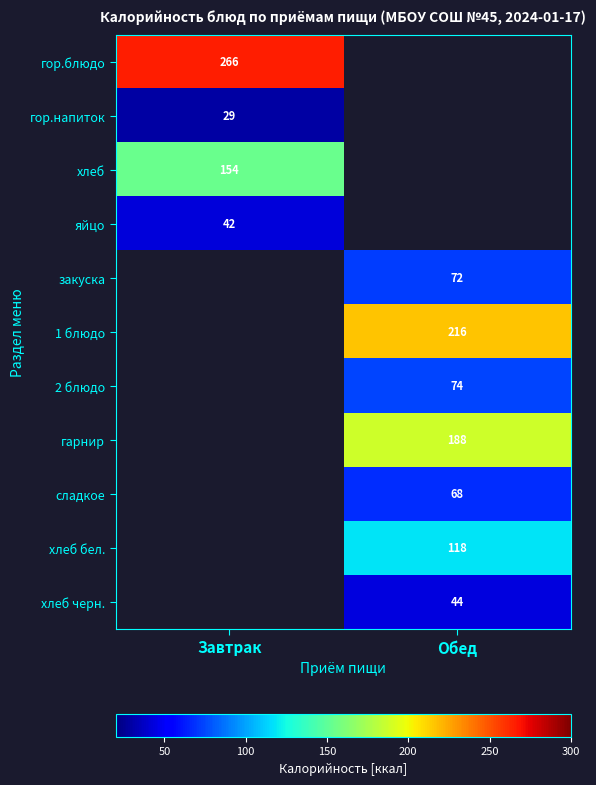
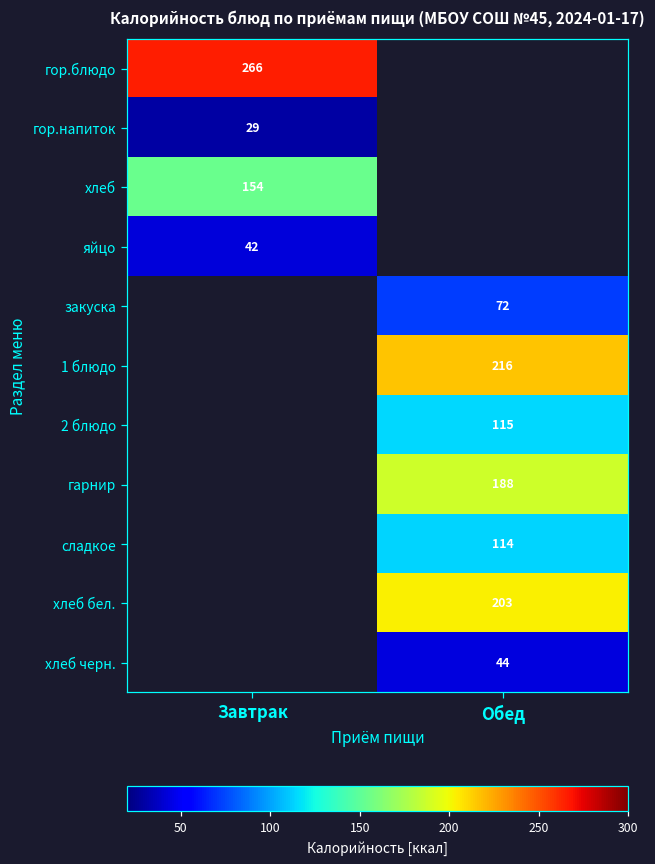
2 блюдо, Обед: 74 -> 115
сладкое, Обед: 68 -> 114
хлеб бел., Обед: 118 -> 203
